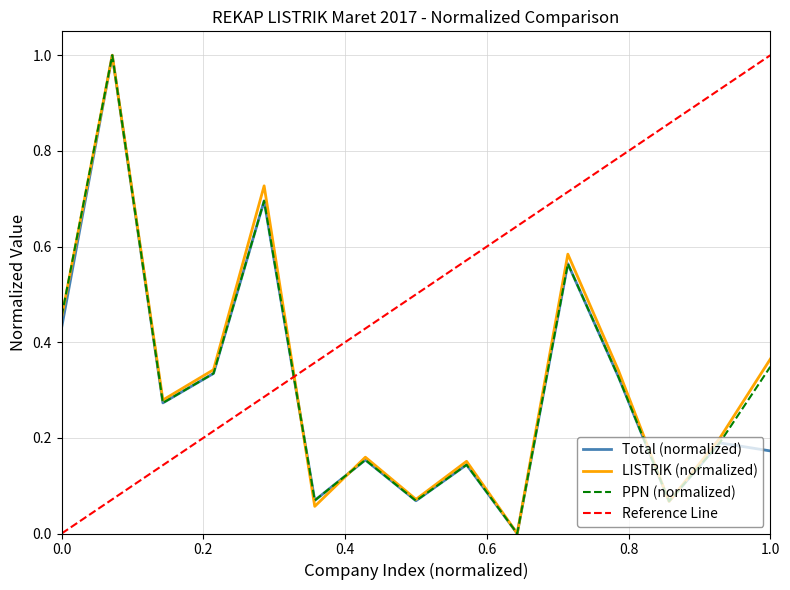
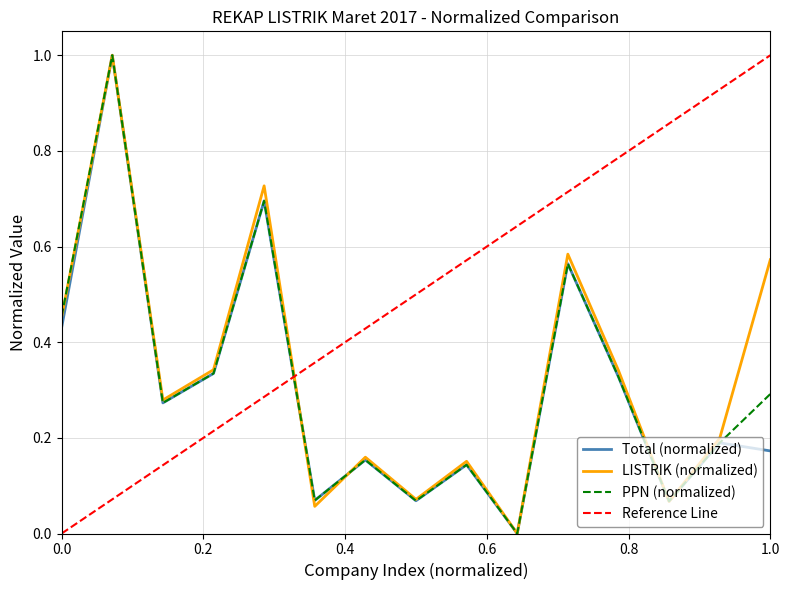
LISTRIK (normalized), 1.0: 0.36 -> 0.57
PPN (normalized), 1.0: 0.35 -> 0.29
